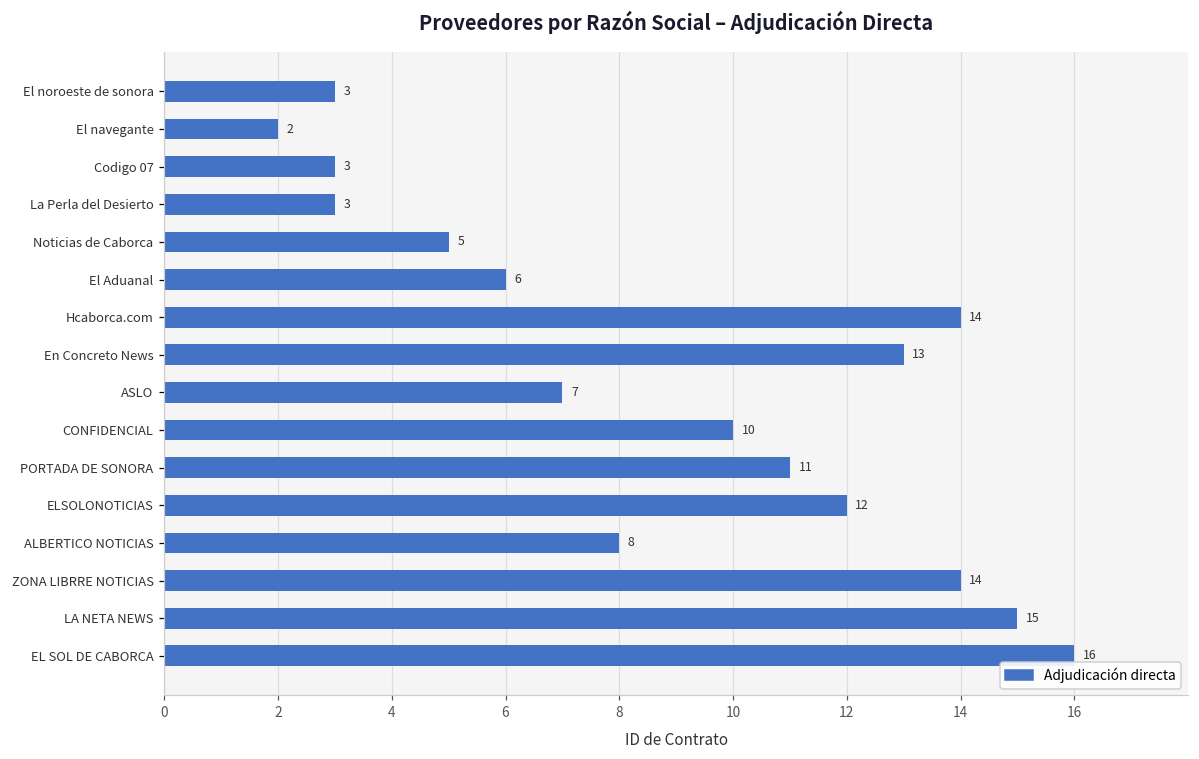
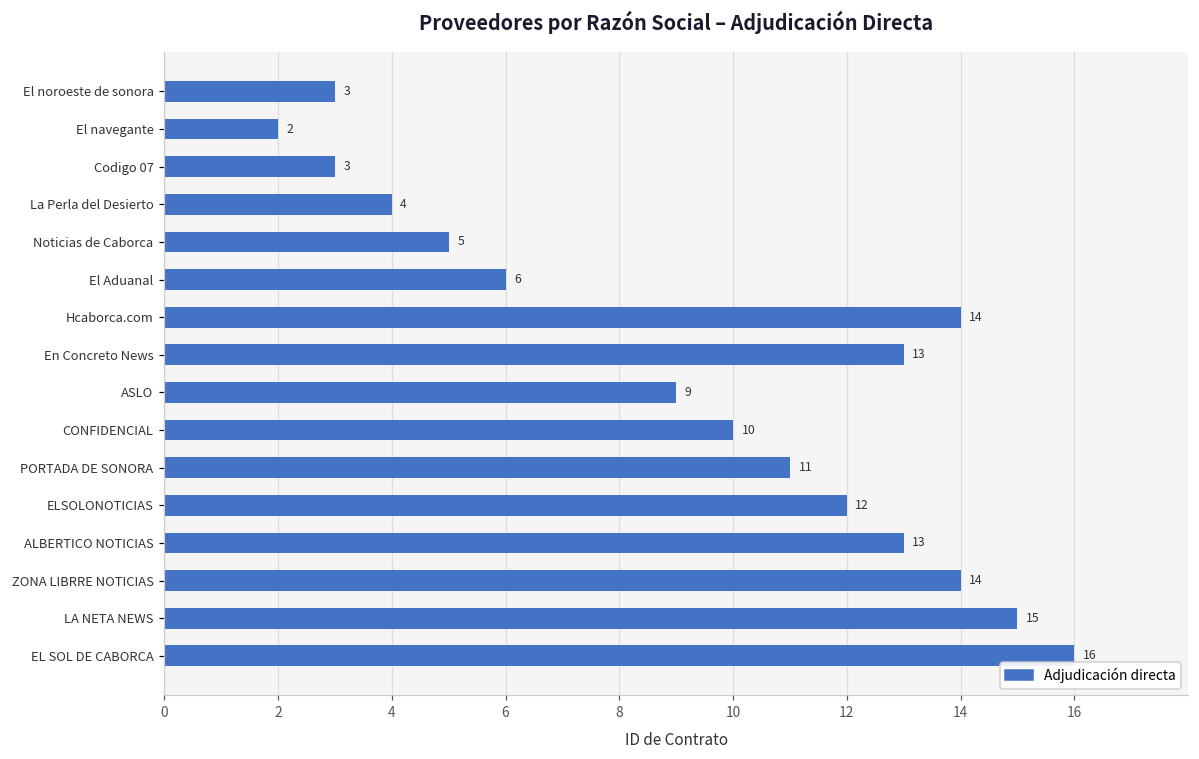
La Perla del Desierto: 3 -> 4
ASLO: 7 -> 9
ALBERTICO NOTICIAS: 8 -> 13
